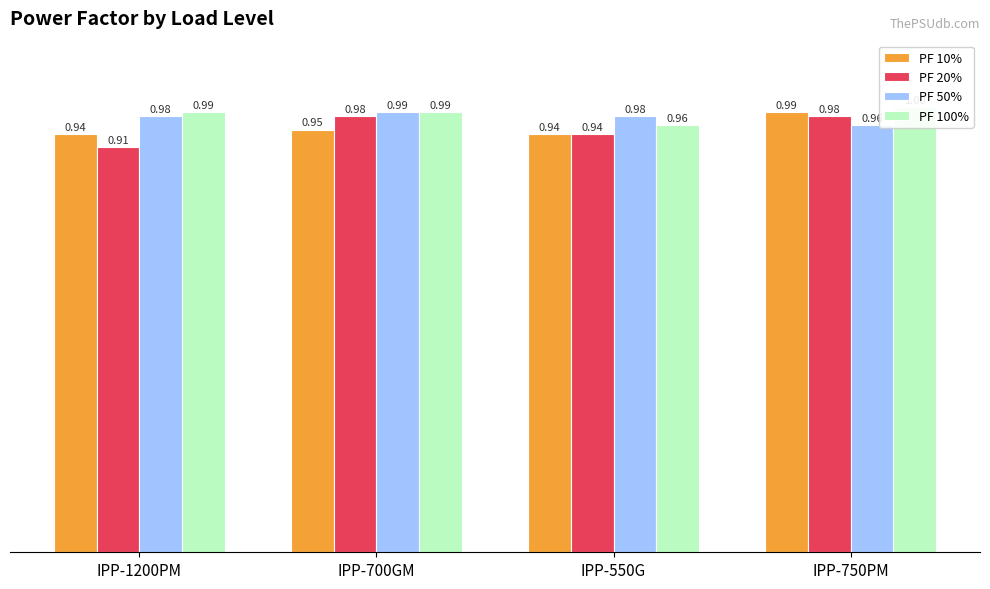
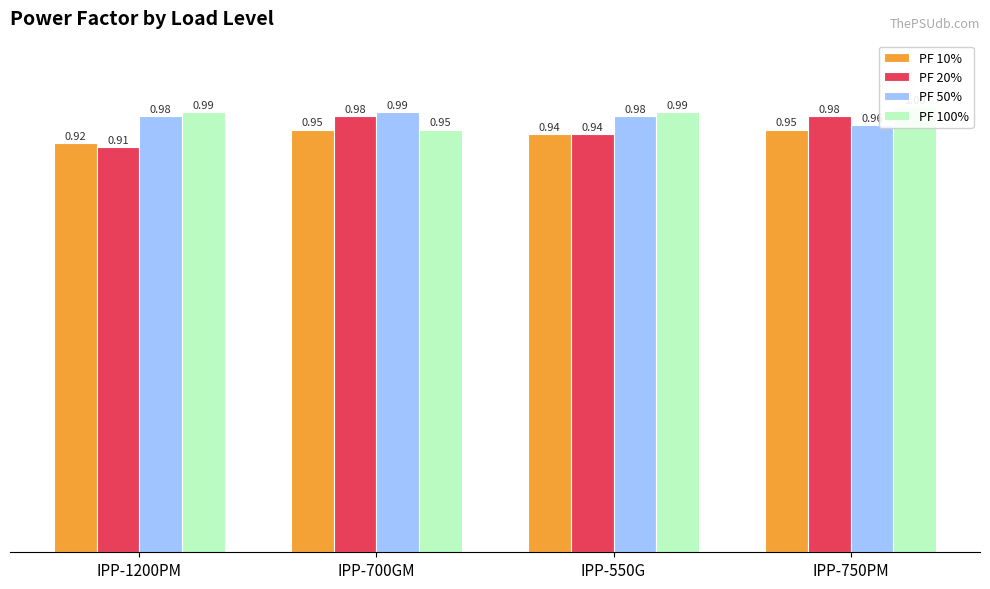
PF 10%, IPP-1200PM: 0.94 -> 0.92
PF 100%, IPP-700GM: 0.99 -> 0.95
PF 100%, IPP-550G: 0.96 -> 0.99
PF 10%, IPP-750PM: 0.99 -> 0.95
